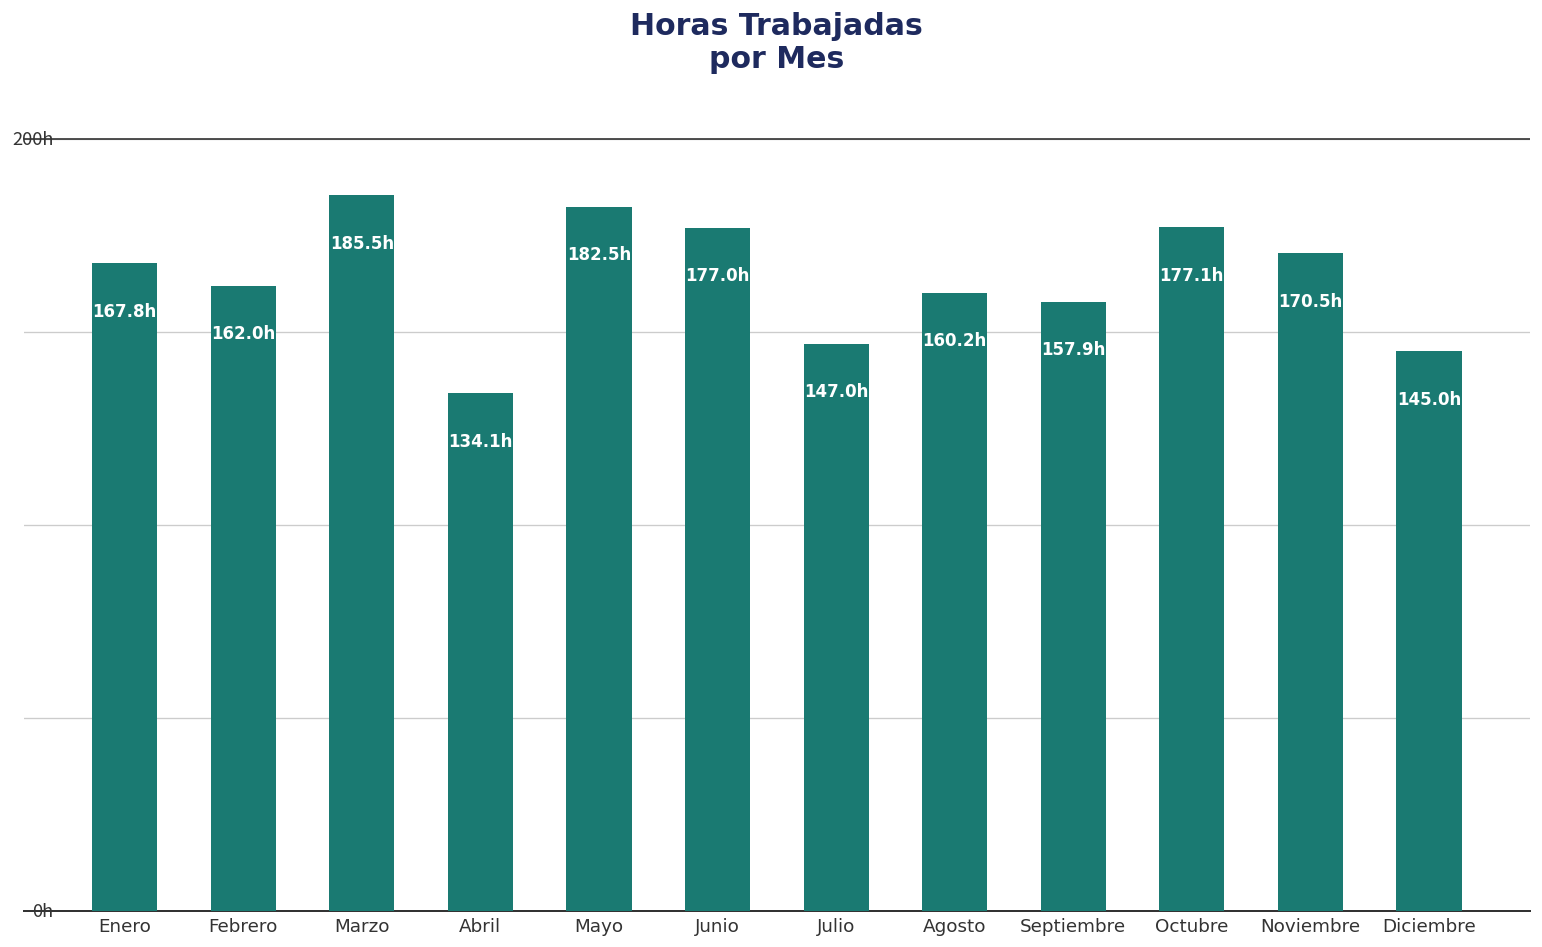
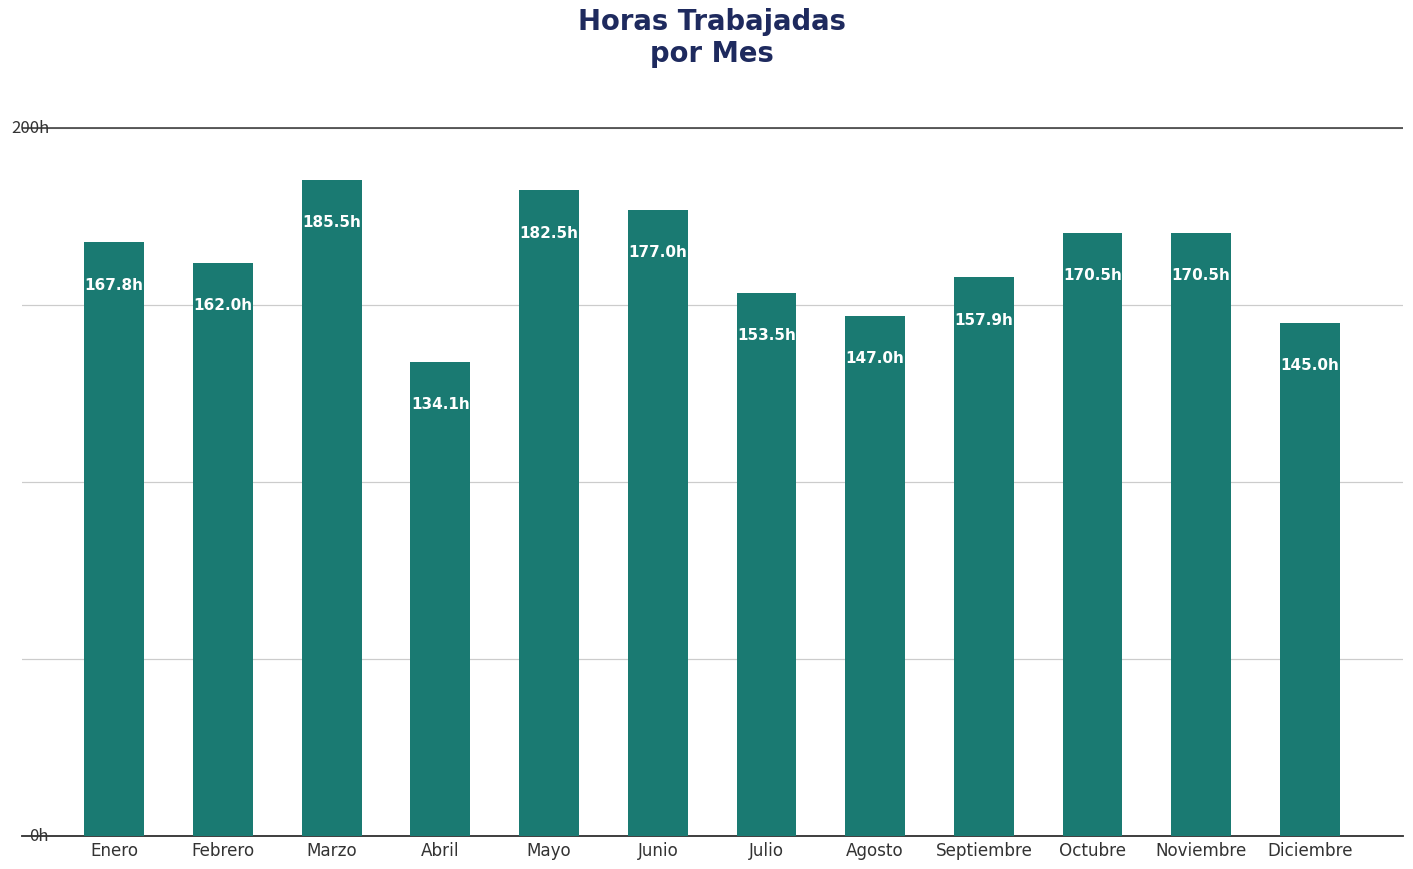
Julio: 147.0h -> 153.5h
Agosto: 160.2h -> 147.0h
Octubre: 177.1h -> 170.5h
